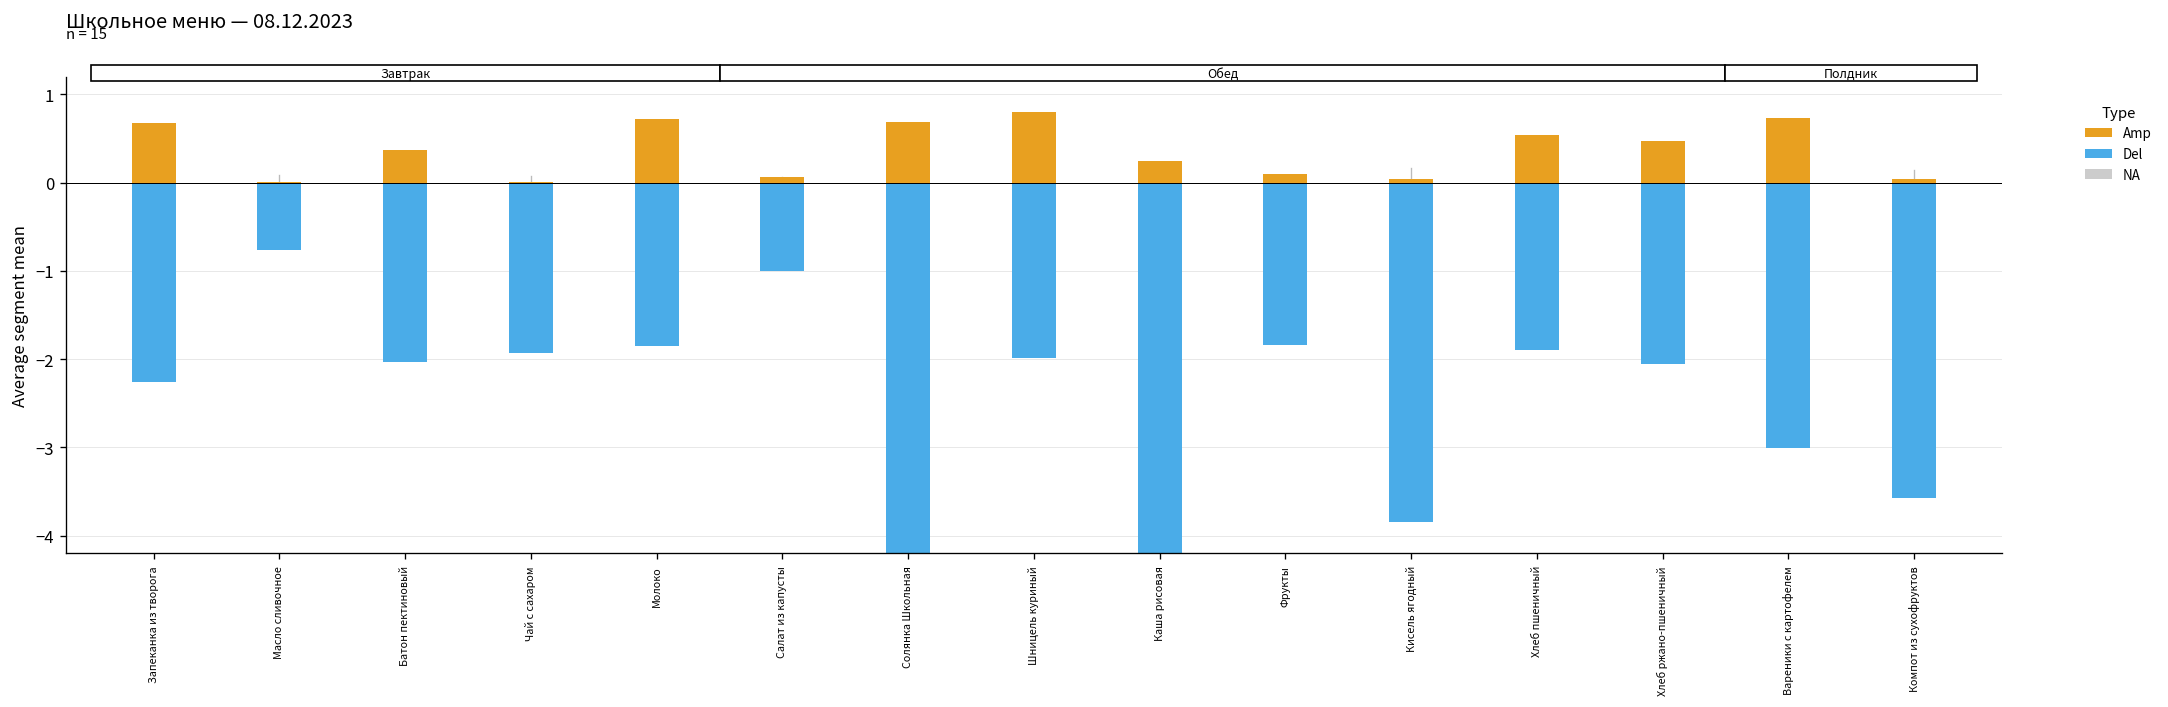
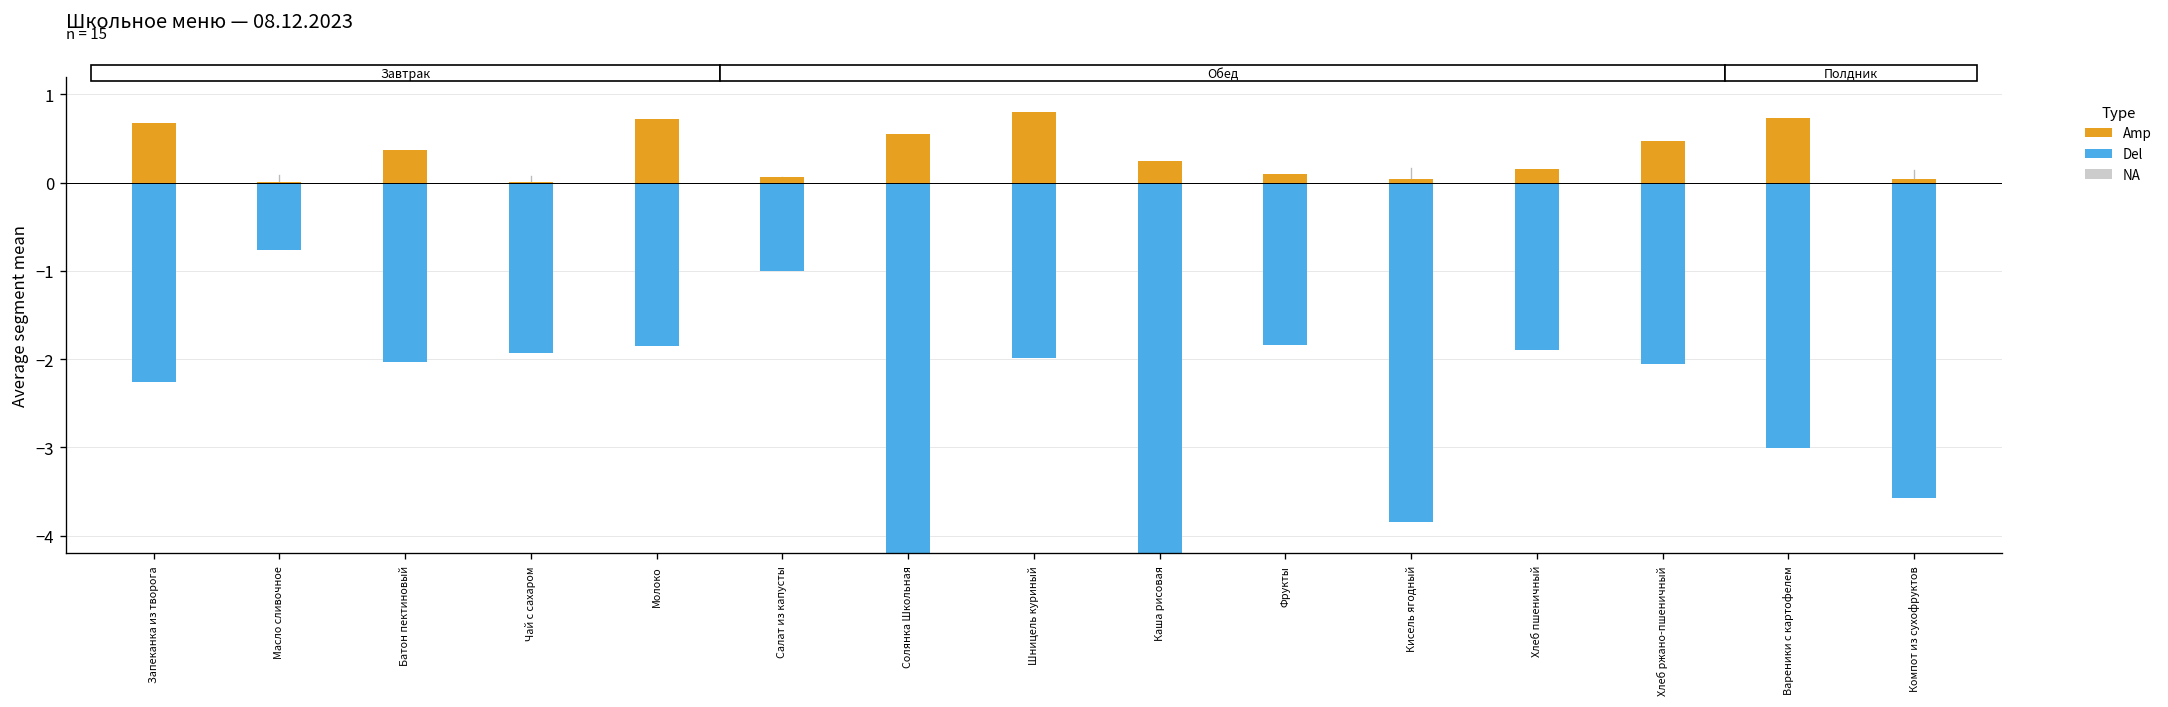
Amp, Солянка Школьная: 0.7 -> 0.6
Amp, Хлеб пшеничный: 0.5 -> 0.2
